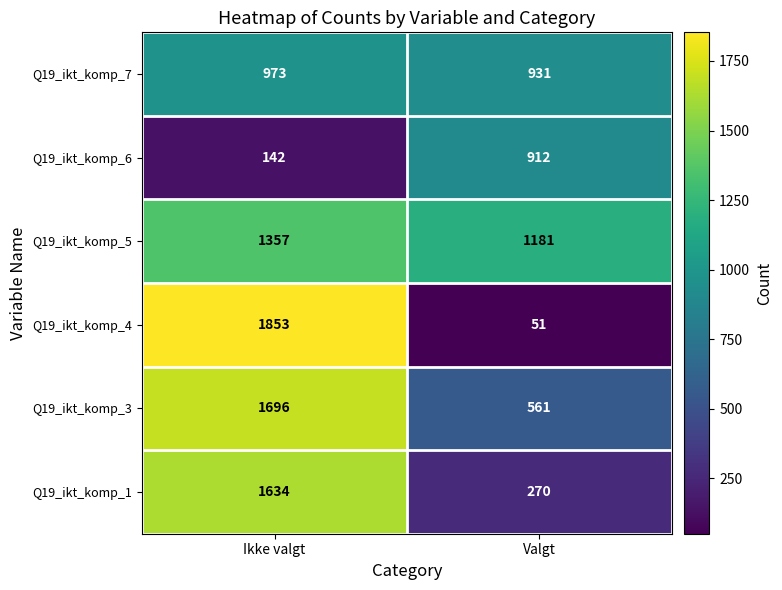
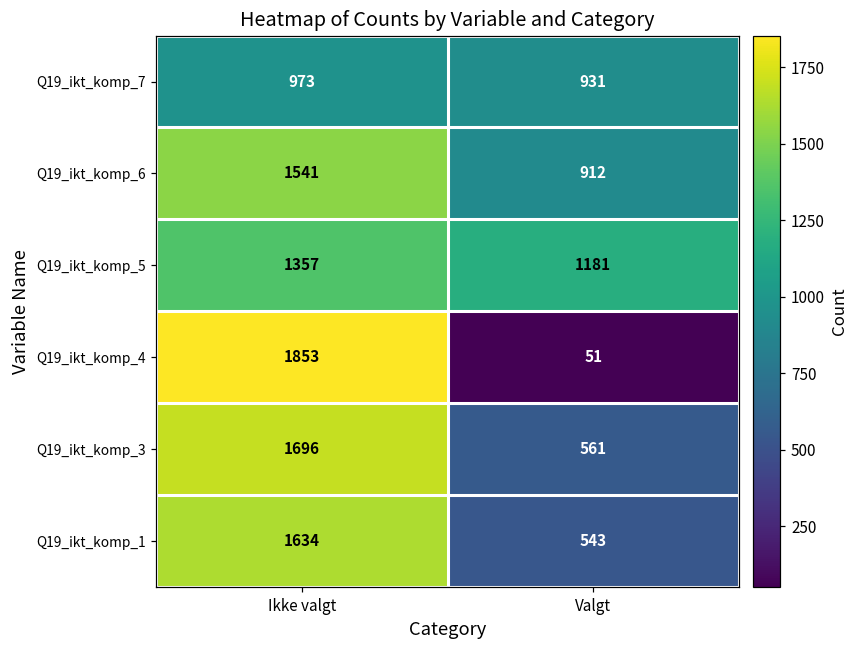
Q19_ikt_komp_6, Ikke valgt: 142 -> 1541
Q19_ikt_komp_1, Valgt: 270 -> 543
